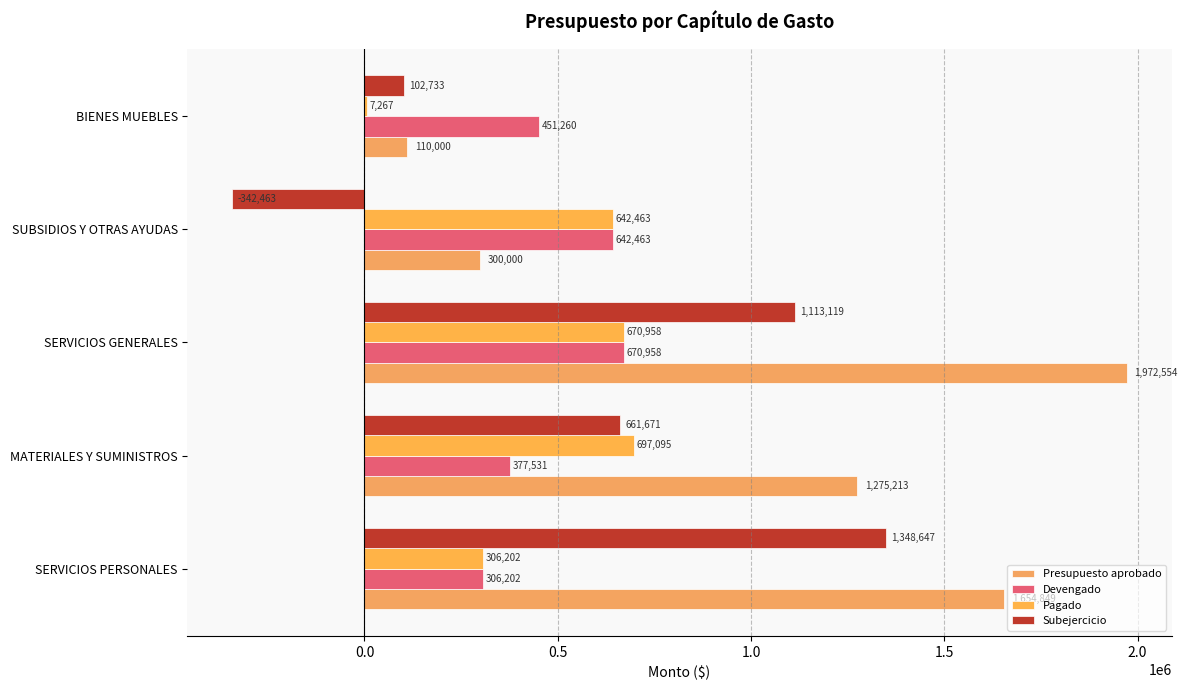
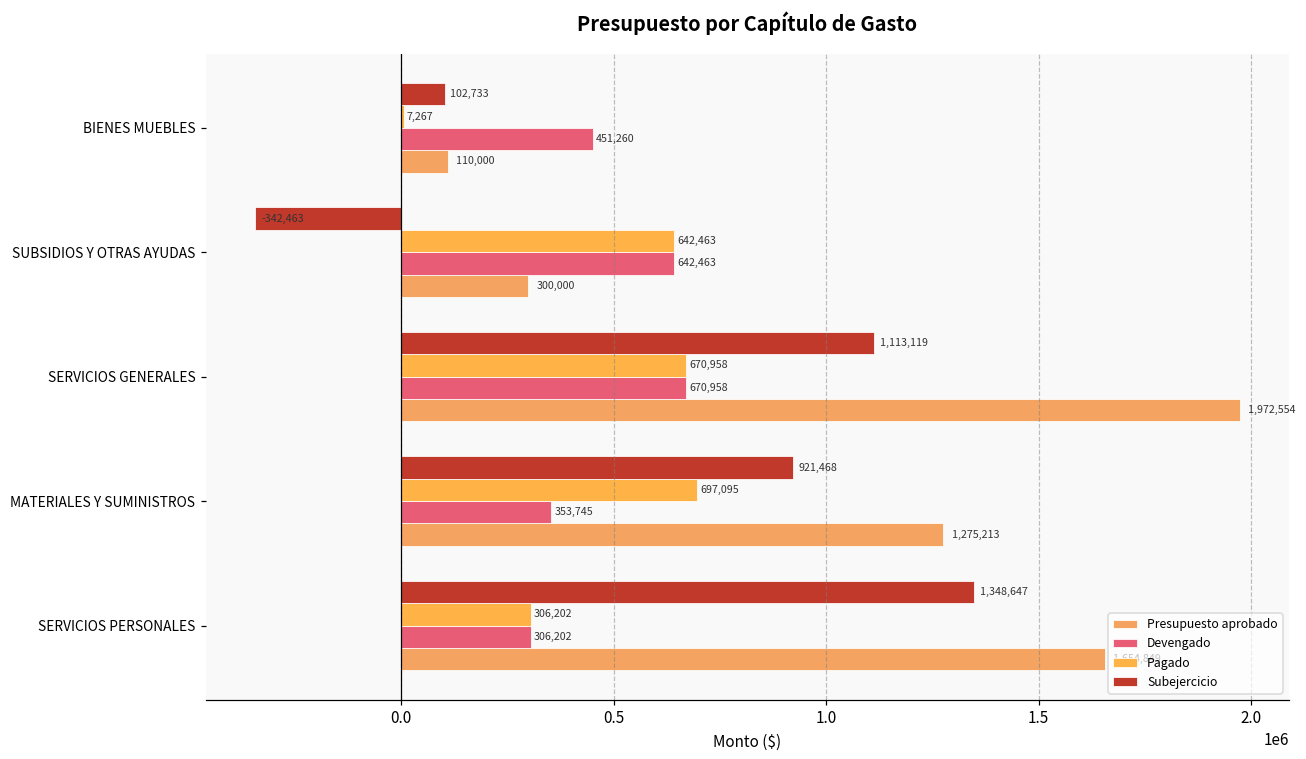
Subejercicio, MATERIALES Y SUMINISTROS: 661,671 -> 921,468
Devengado, MATERIALES Y SUMINISTROS: 377,531 -> 353,745
